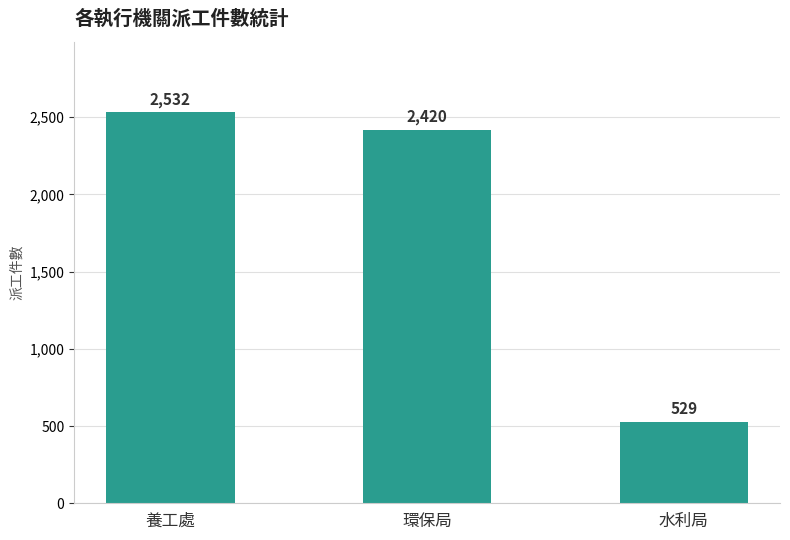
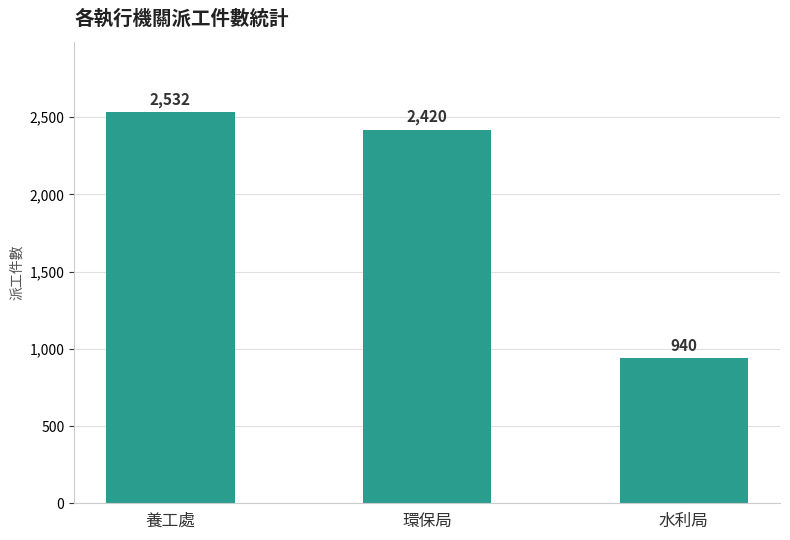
水利局: 529 -> 940
